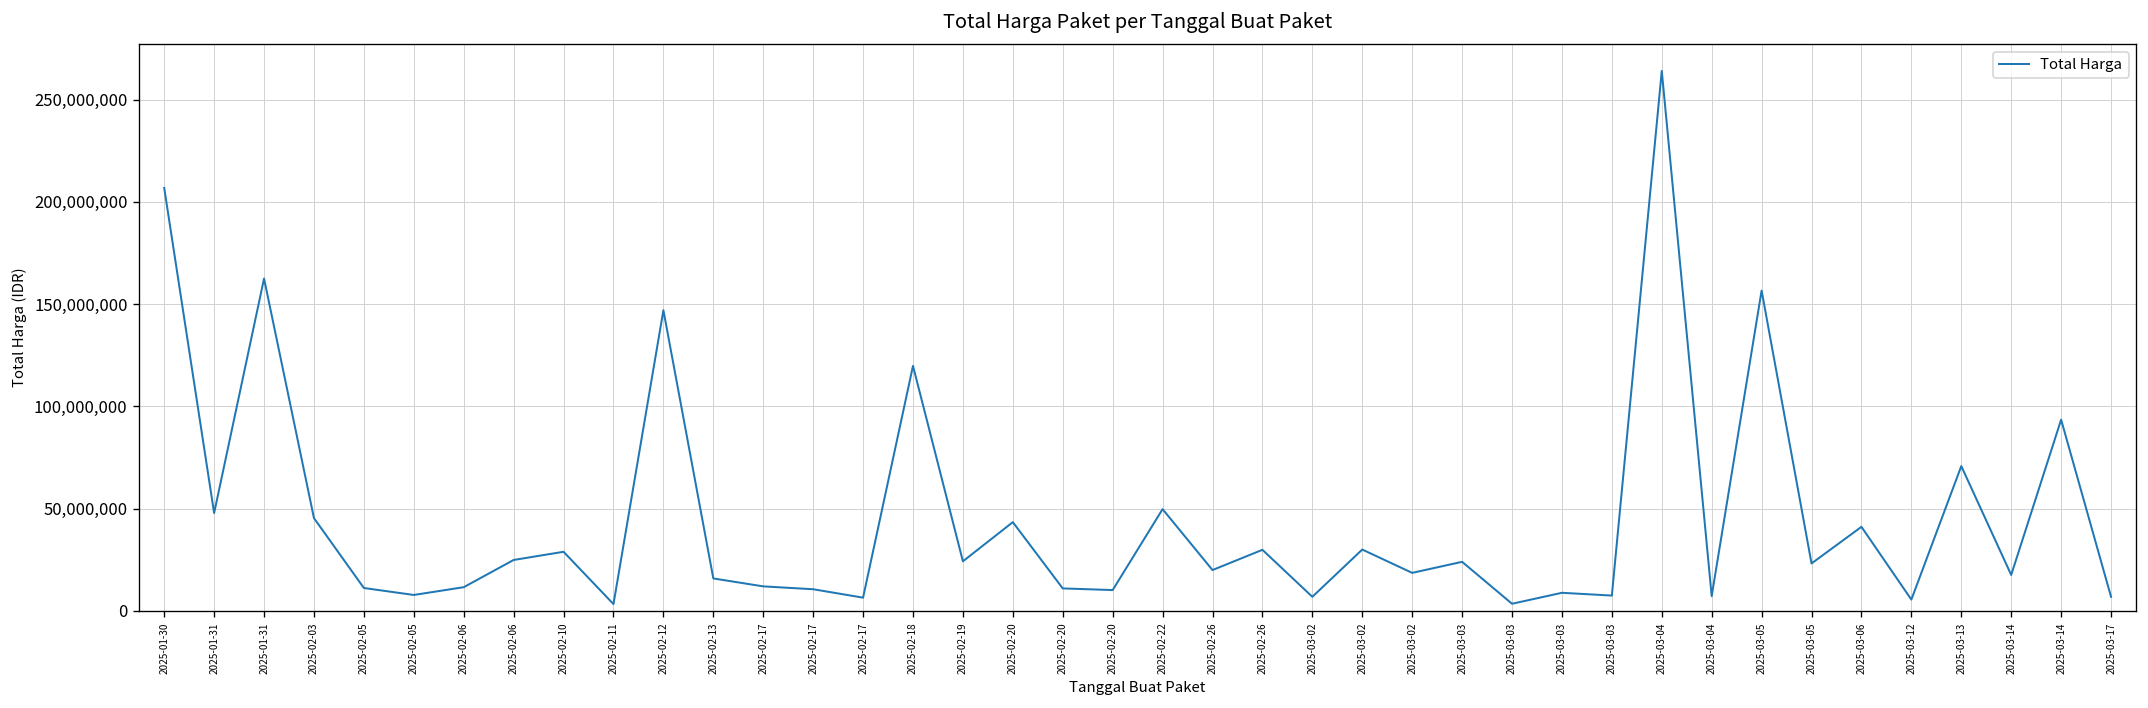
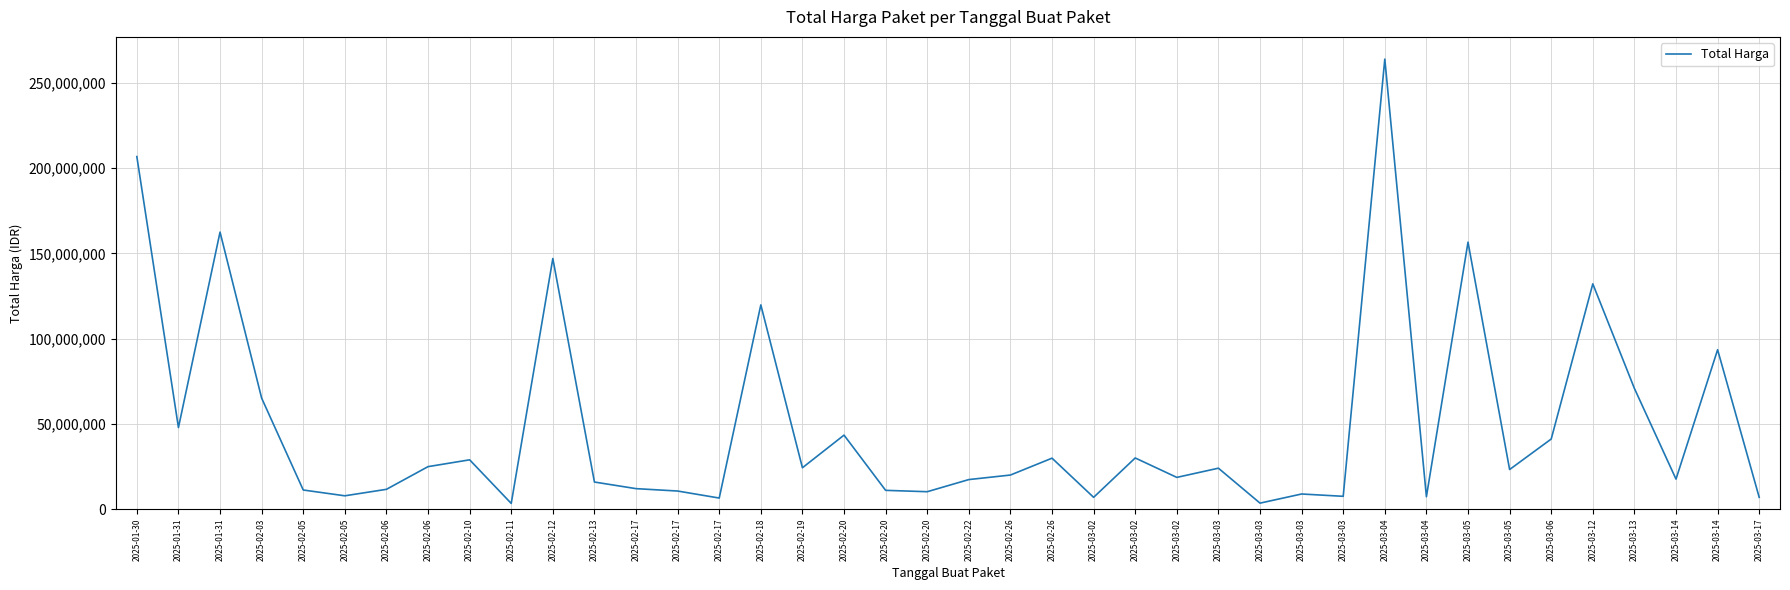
2025-02-03: 45,000,000 -> 65,000,000
2025-02-22: 50,000,000 -> 17,000,000
2025-03-12: 6,000,000 -> 132,000,000
